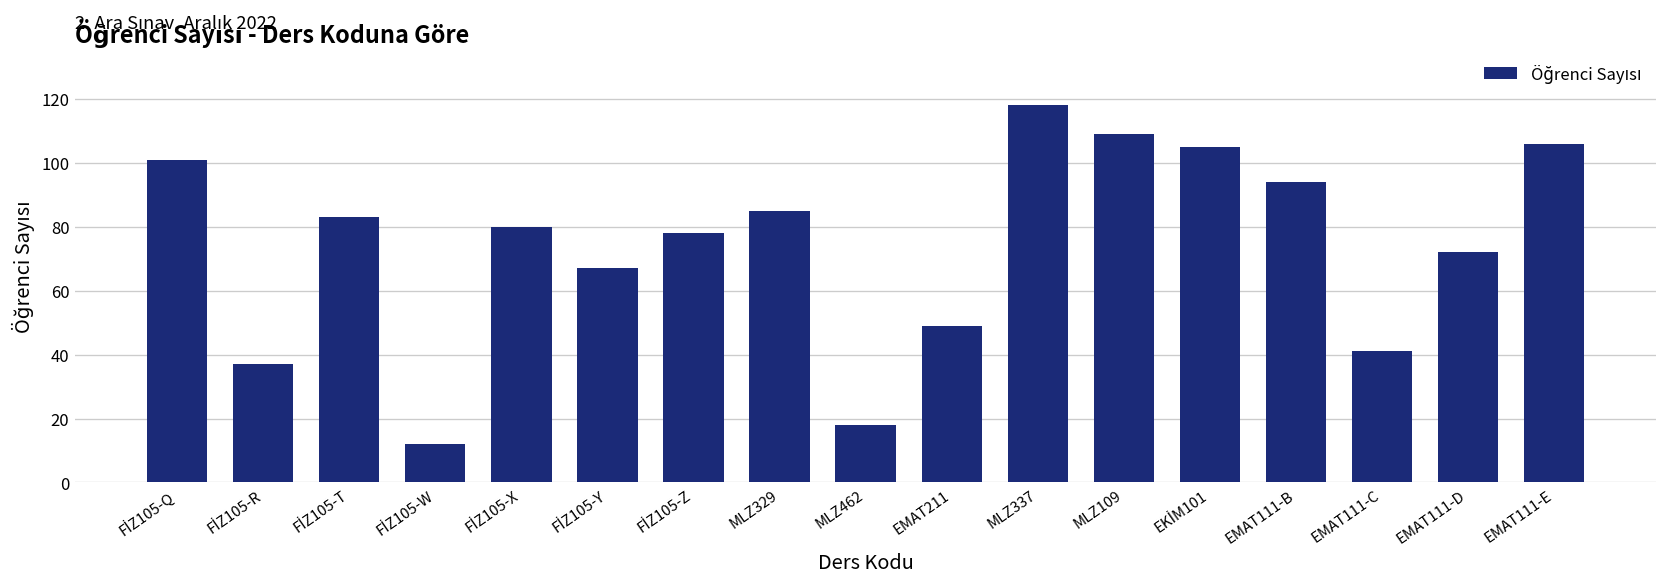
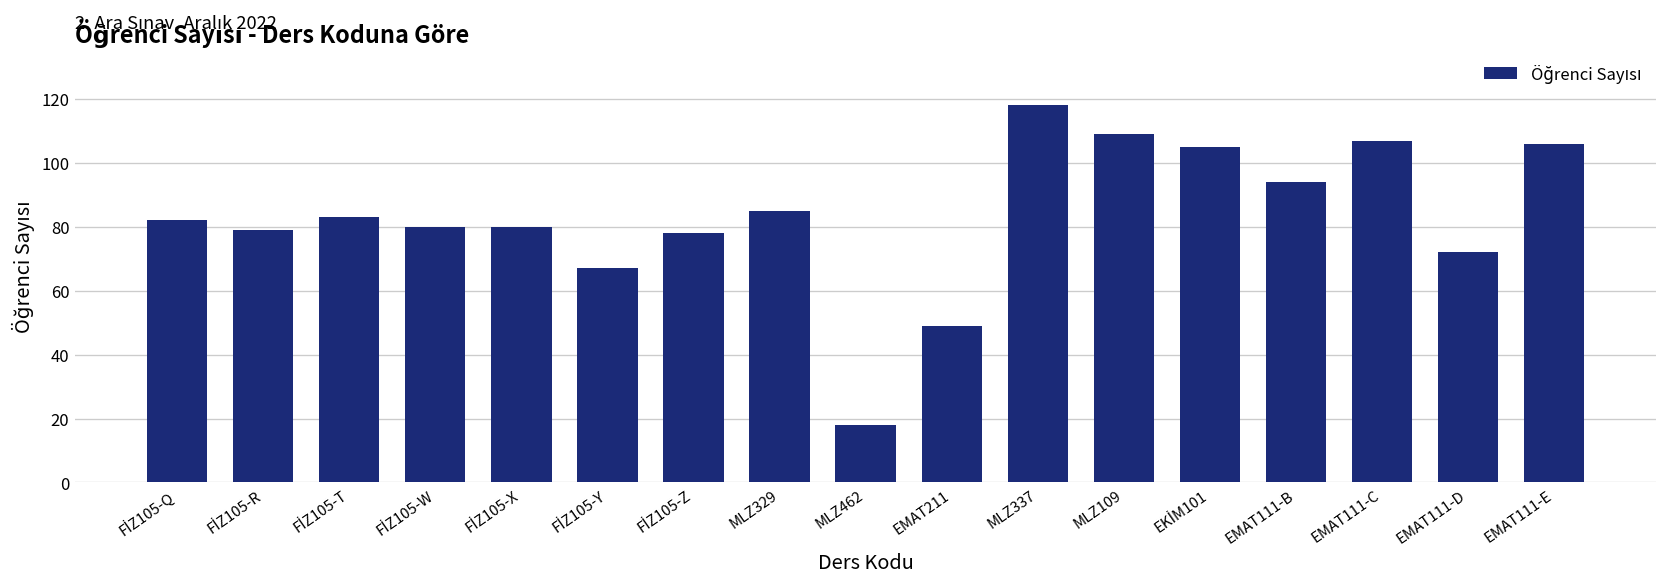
FİZ105-Q: 101 -> 82
FİZ105-R: 37 -> 79
FİZ105-W: 12 -> 80
EMAT111-C: 41 -> 107
